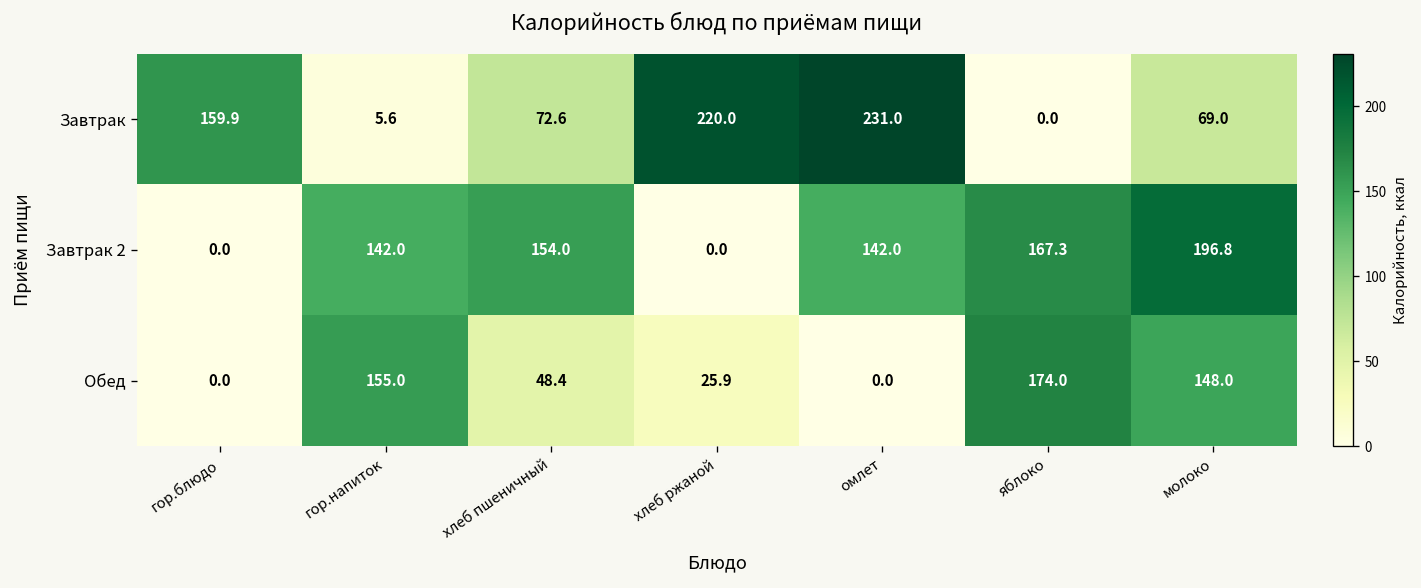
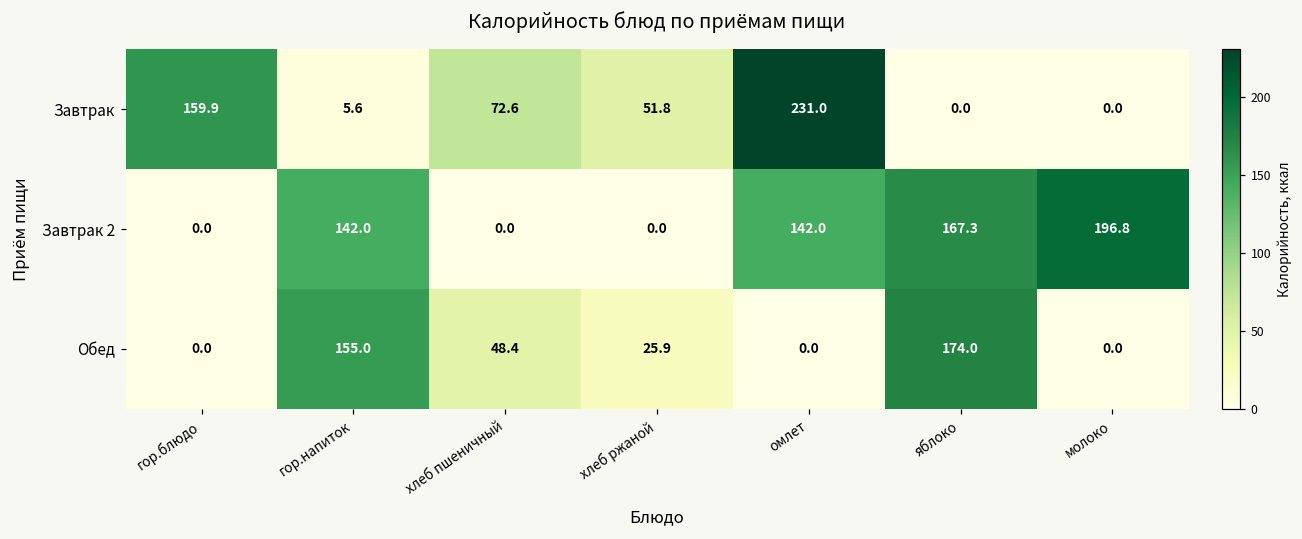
Завтрак, хлеб ржаной: 220.0 -> 51.8
Завтрак, молоко: 69.0 -> 0.0
Завтрак 2, хлеб пшеничный: 154.0 -> 0.0
Обед, молоко: 148.0 -> 0.0
